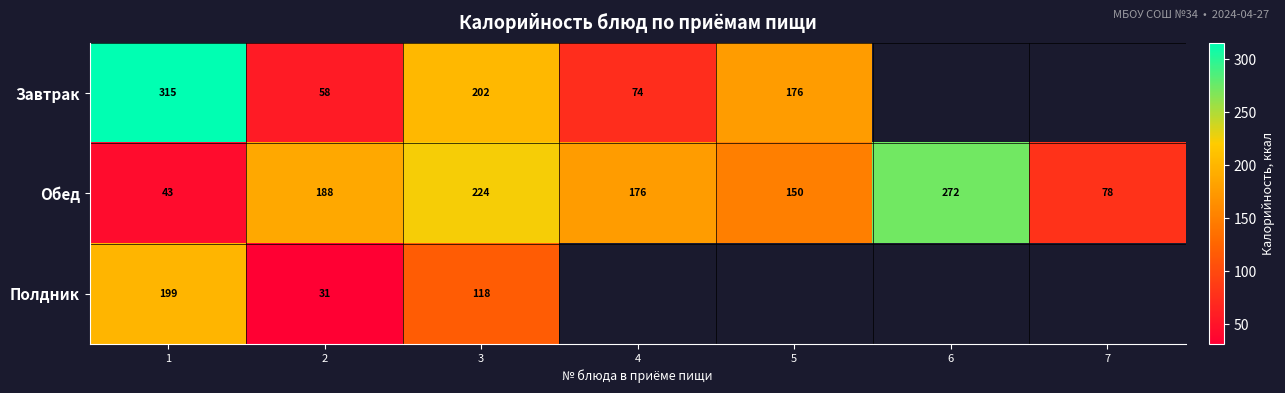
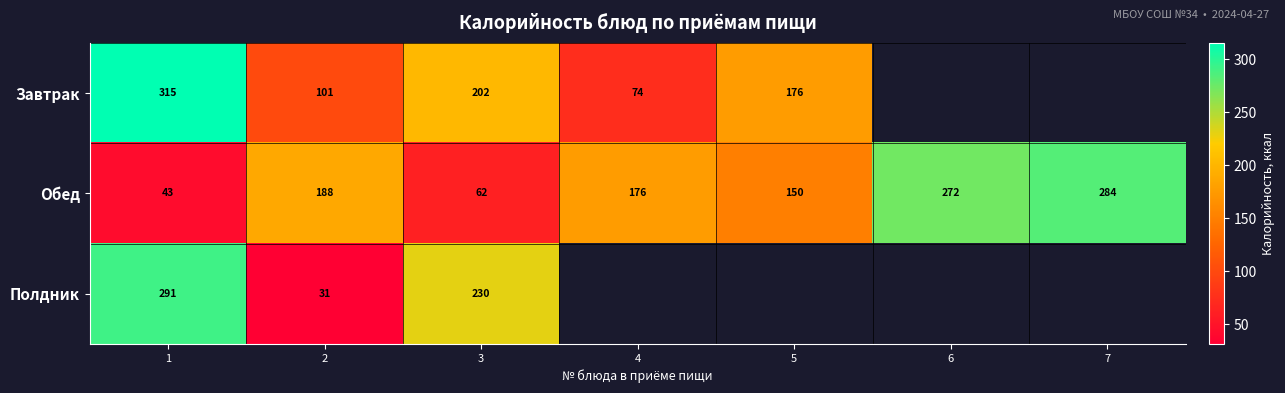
Завтрак, 2: 58 -> 101
Обед, 3: 224 -> 62
Обед, 7: 78 -> 284
Полдник, 1: 199 -> 291
Полдник, 3: 118 -> 230
